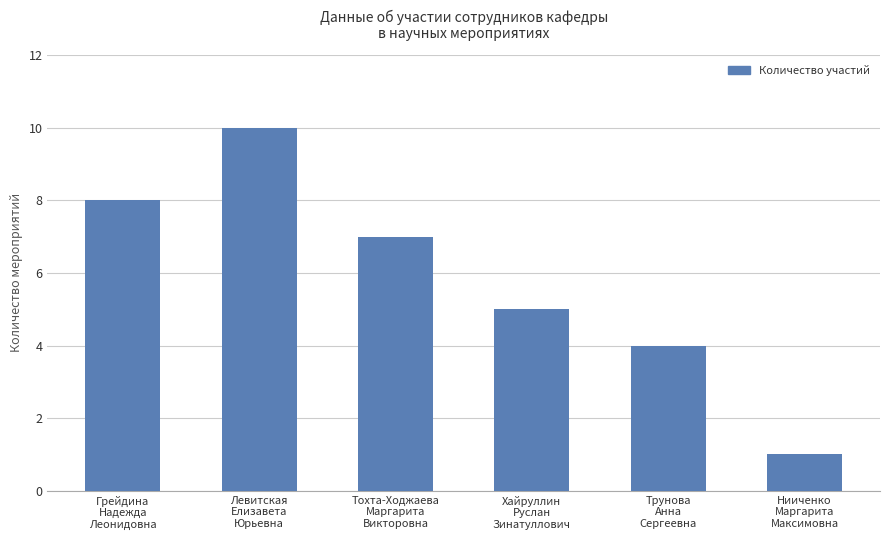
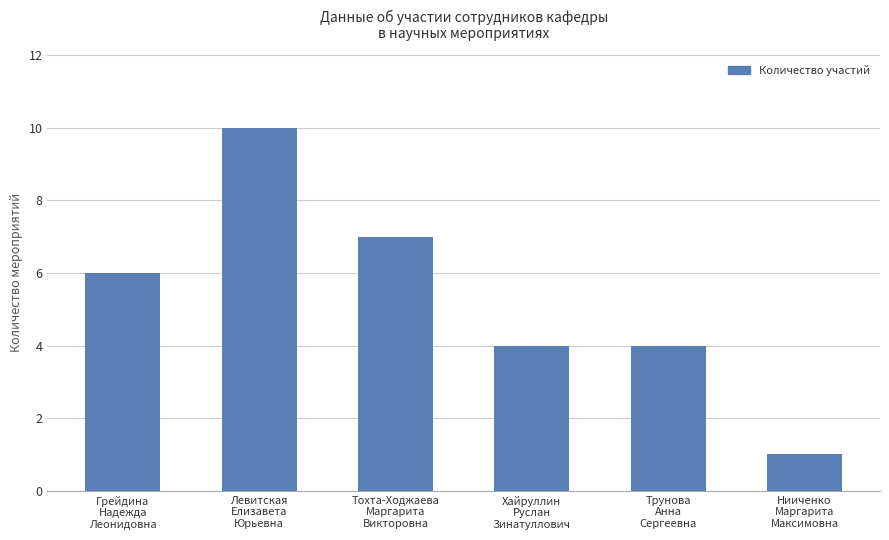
Грейдина Надежда Леонидовна: 8 -> 6
Хайруллин Руслан Зинатуллович: 5 -> 4
